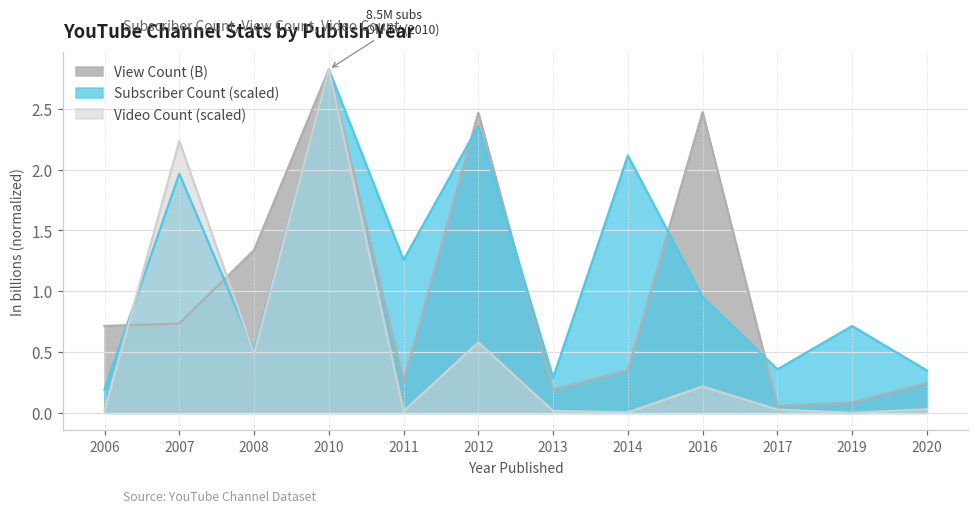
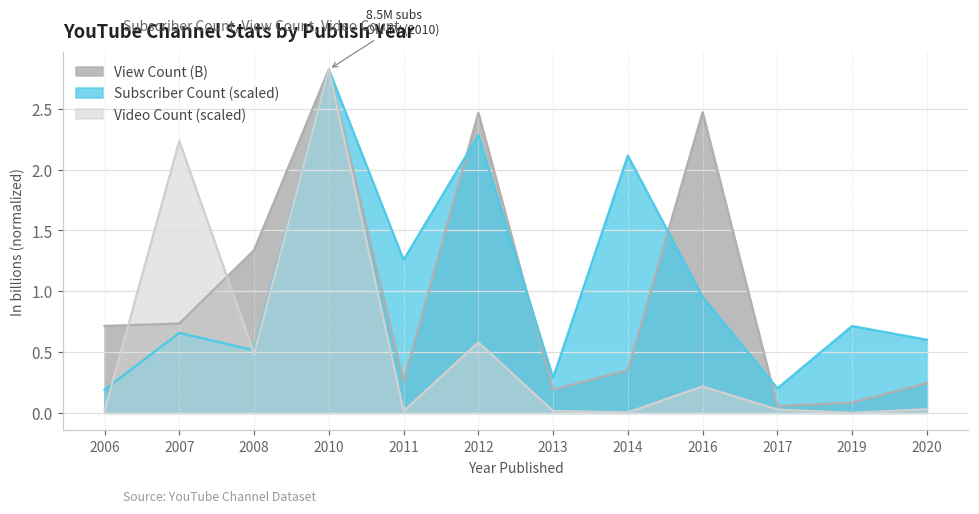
Subscriber Count (scaled), 2007: 1.97 -> 0.66
Subscriber Count (scaled), 2012: 2.36 -> 2.28
Subscriber Count (scaled), 2017: 0.36 -> 0.20
Subscriber Count (scaled), 2020: 0.35 -> 0.60
